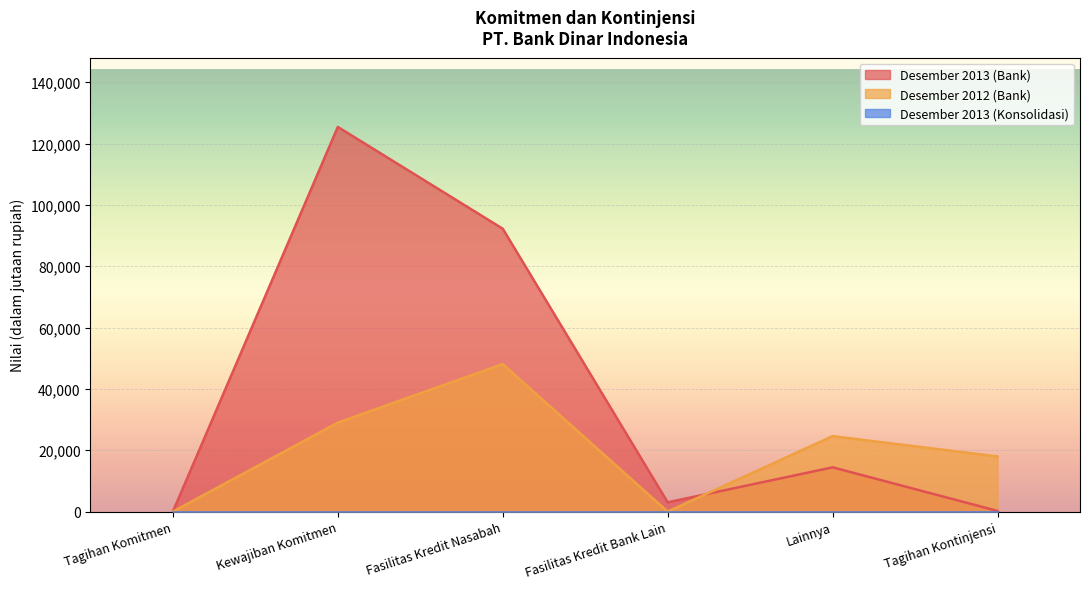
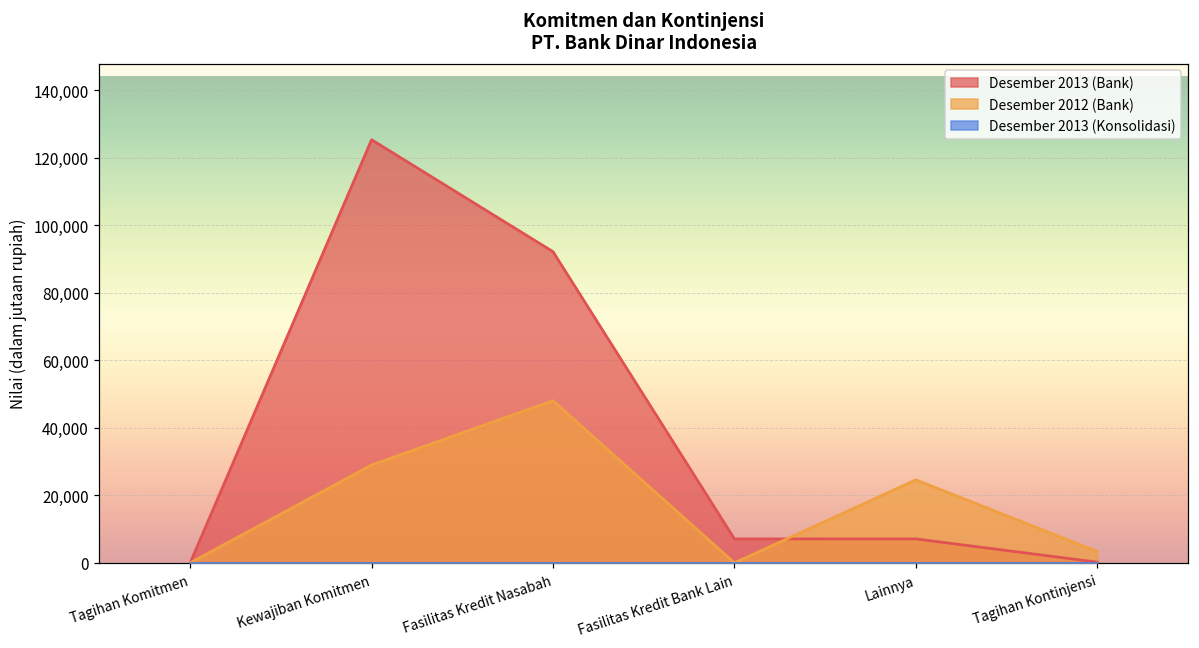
Desember 2013 (Bank), Fasilitas Kredit Bank Lain: 3,000 -> 7,000
Desember 2013 (Bank), Lainnya: 14,000 -> 7,000
Desember 2012 (Bank), Tagihan Kontinjensi: 18,000 -> 3,000
